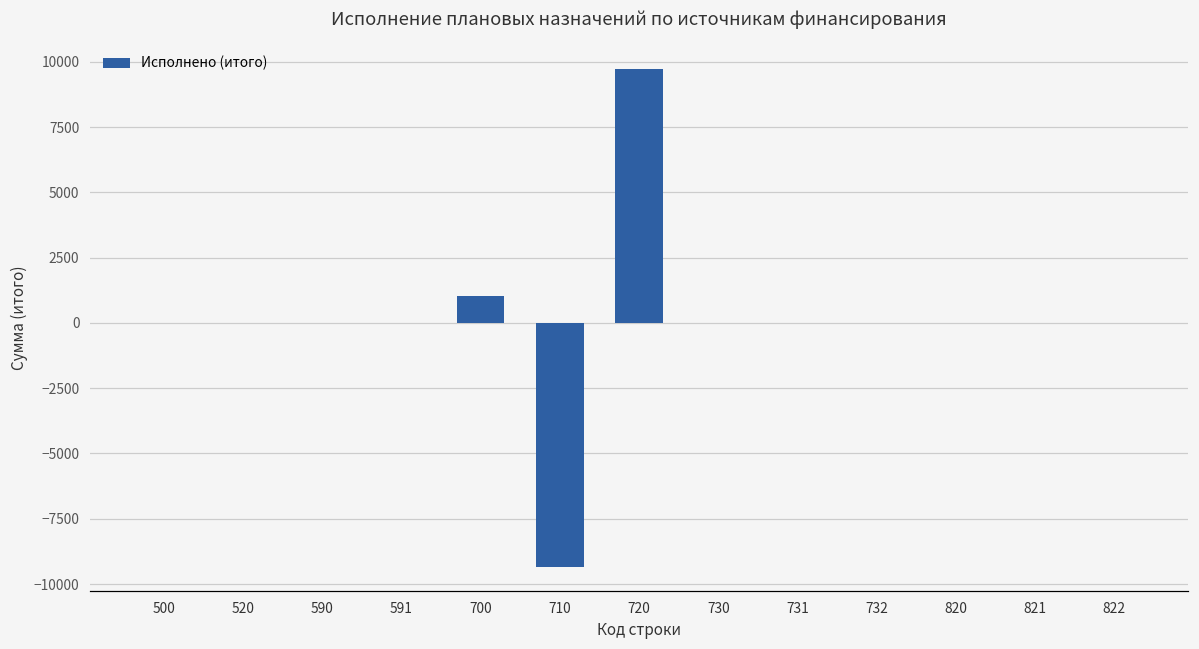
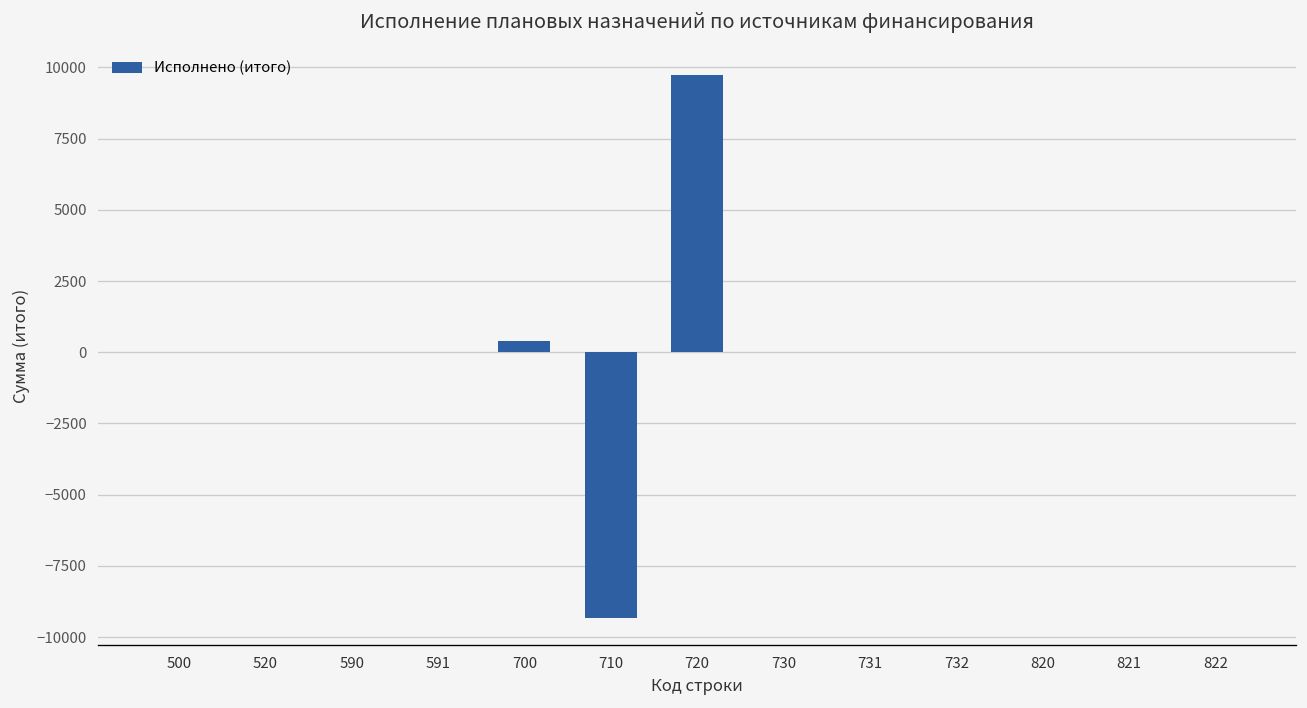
700: 1000 -> 400
